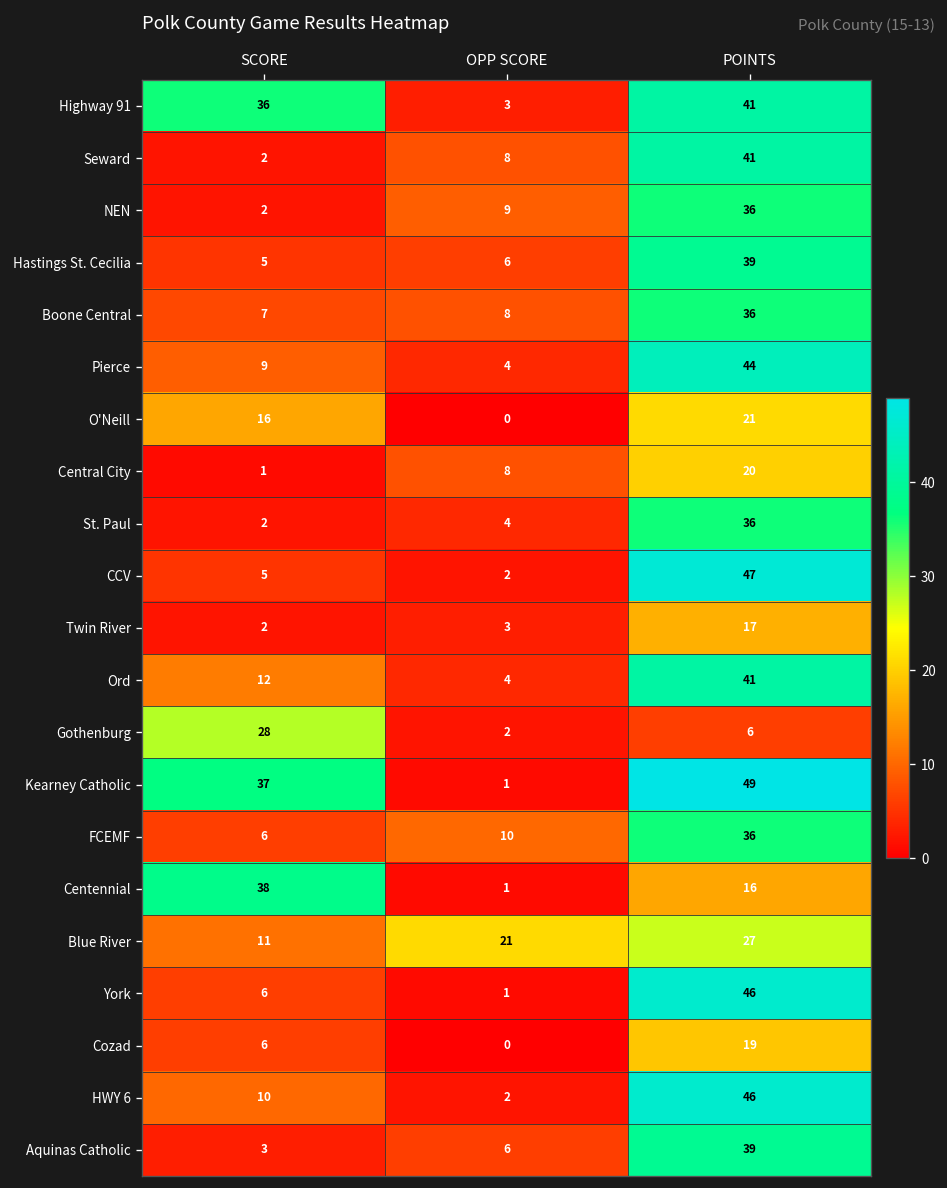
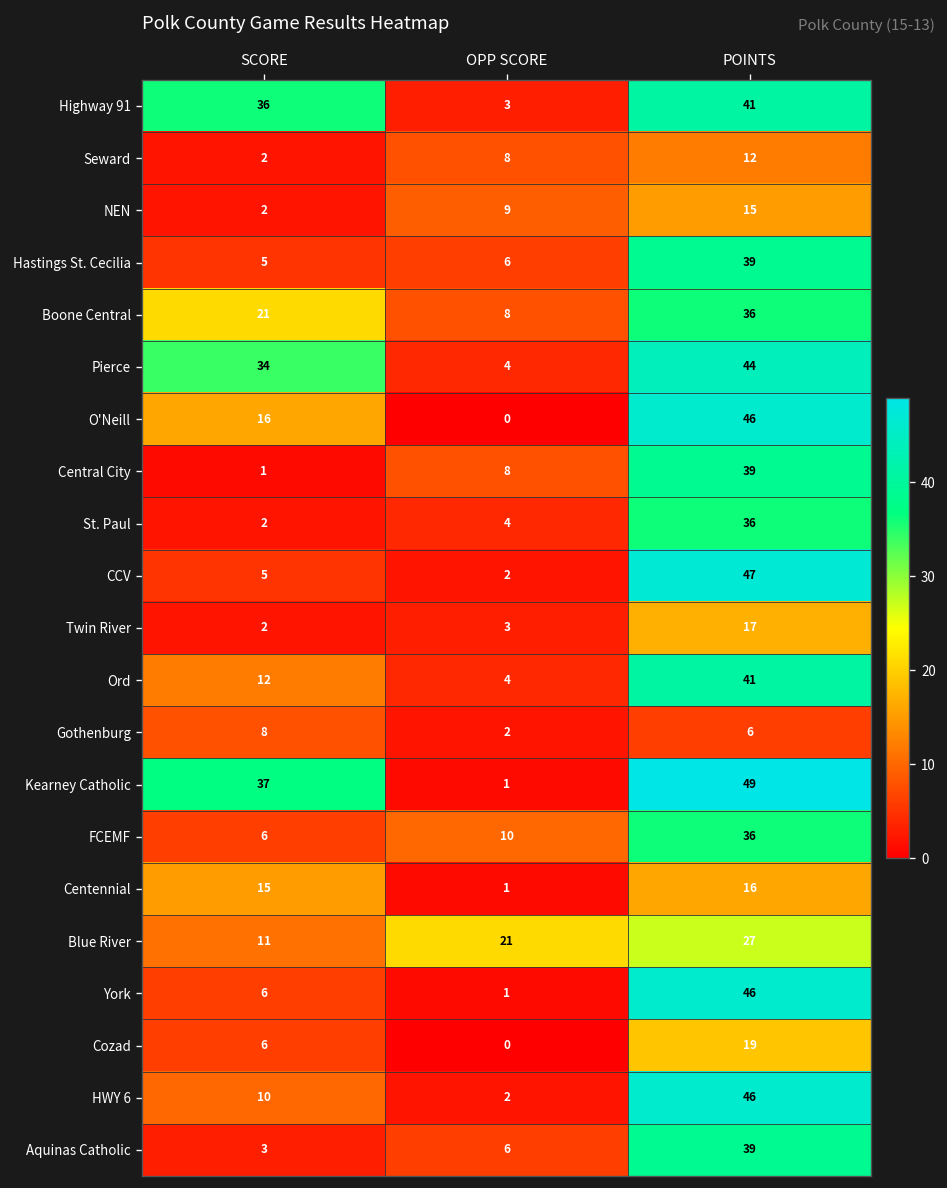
Seward, POINTS: 41 -> 12
NEN, POINTS: 36 -> 15
Boone Central, SCORE: 7 -> 21
Pierce, SCORE: 9 -> 34
O'Neill, POINTS: 21 -> 46
Central City, POINTS: 20 -> 39
Gothenburg, SCORE: 28 -> 8
Centennial, SCORE: 38 -> 15
